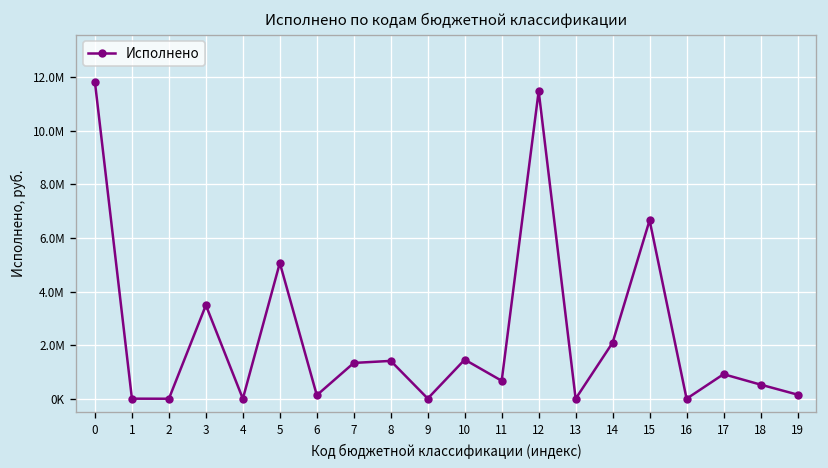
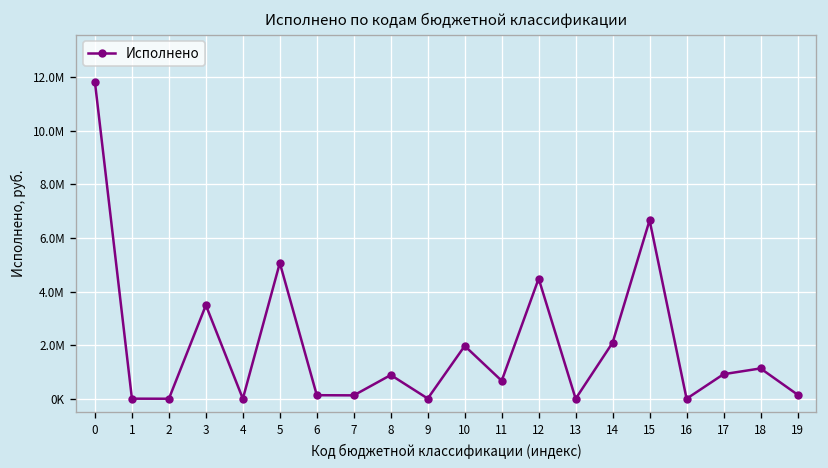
7: 1300000 -> 100000
8: 1400000 -> 900000
10: 1500000 -> 2000000
12: 11500000 -> 4500000
18: 500000 -> 1100000
